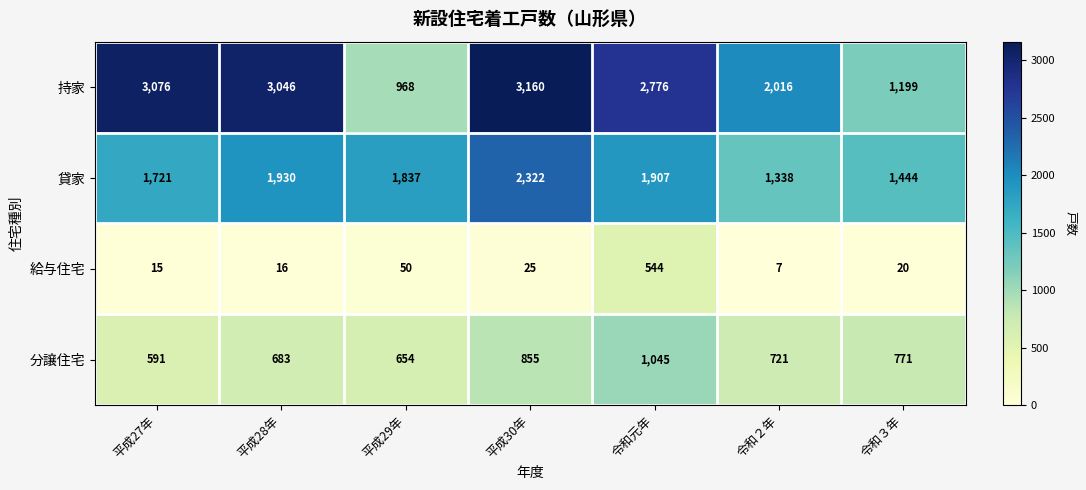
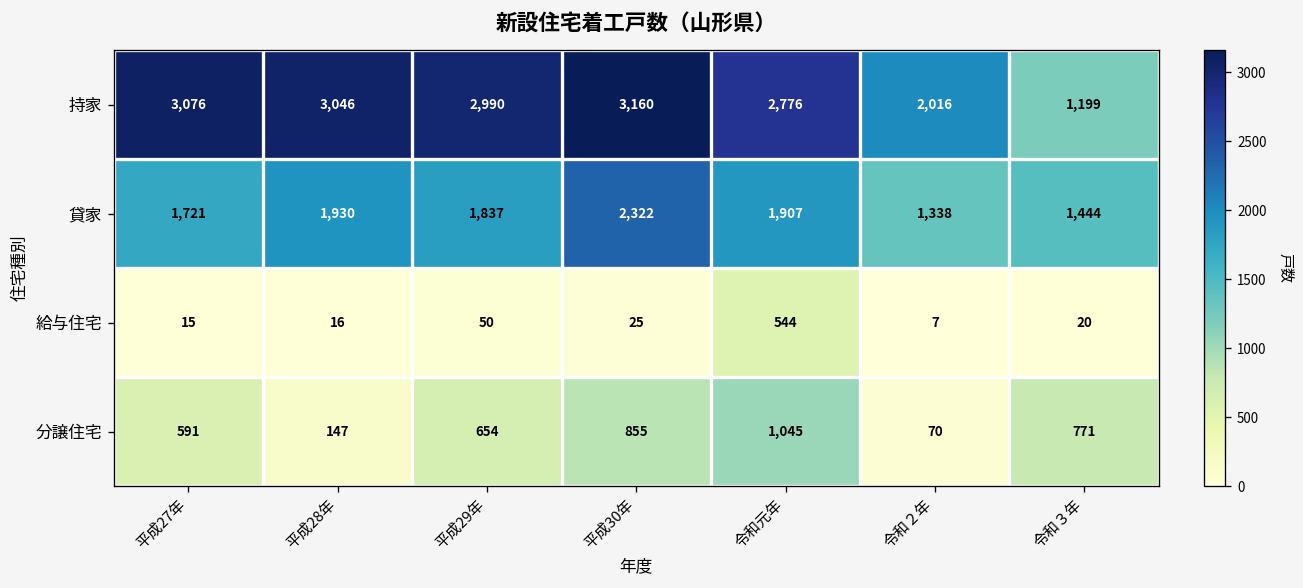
持家, 平成29年: 968 -> 2,990
分譲住宅, 平成28年: 683 -> 147
分譲住宅, 令和２年: 721 -> 70
